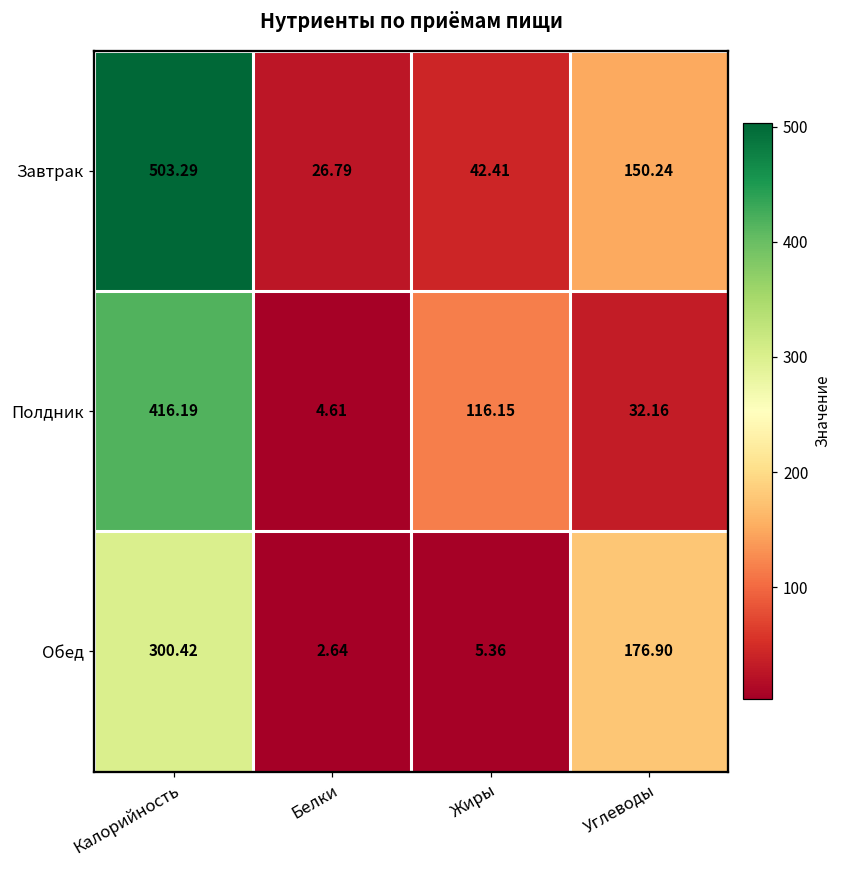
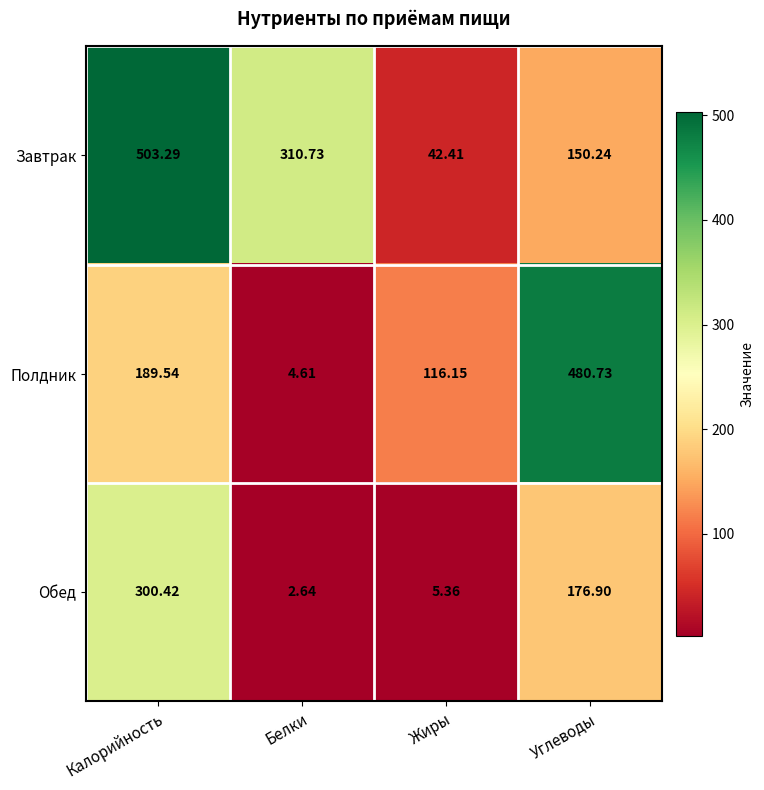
Завтрак, Белки: 26.79 -> 310.73
Полдник, Калорийность: 416.19 -> 189.54
Полдник, Углеводы: 32.16 -> 480.73
